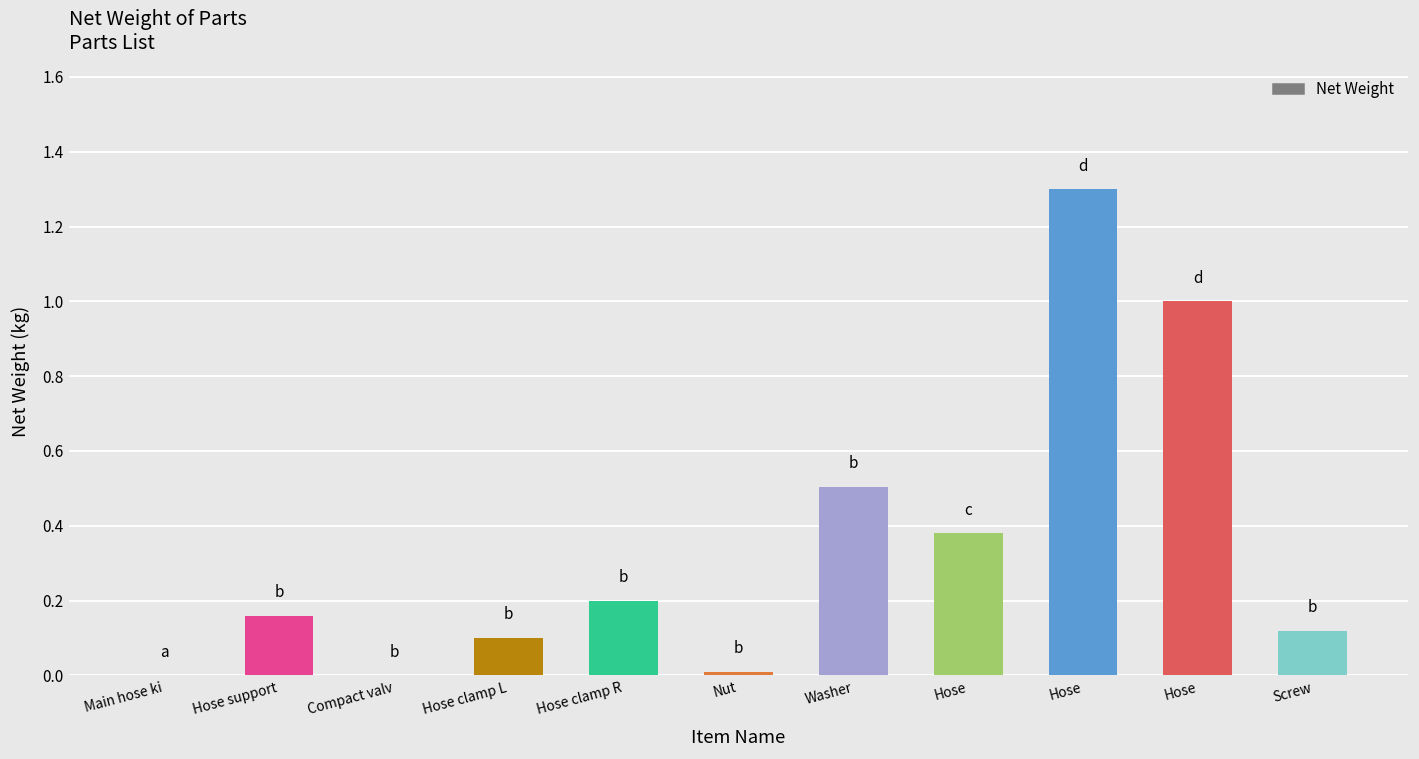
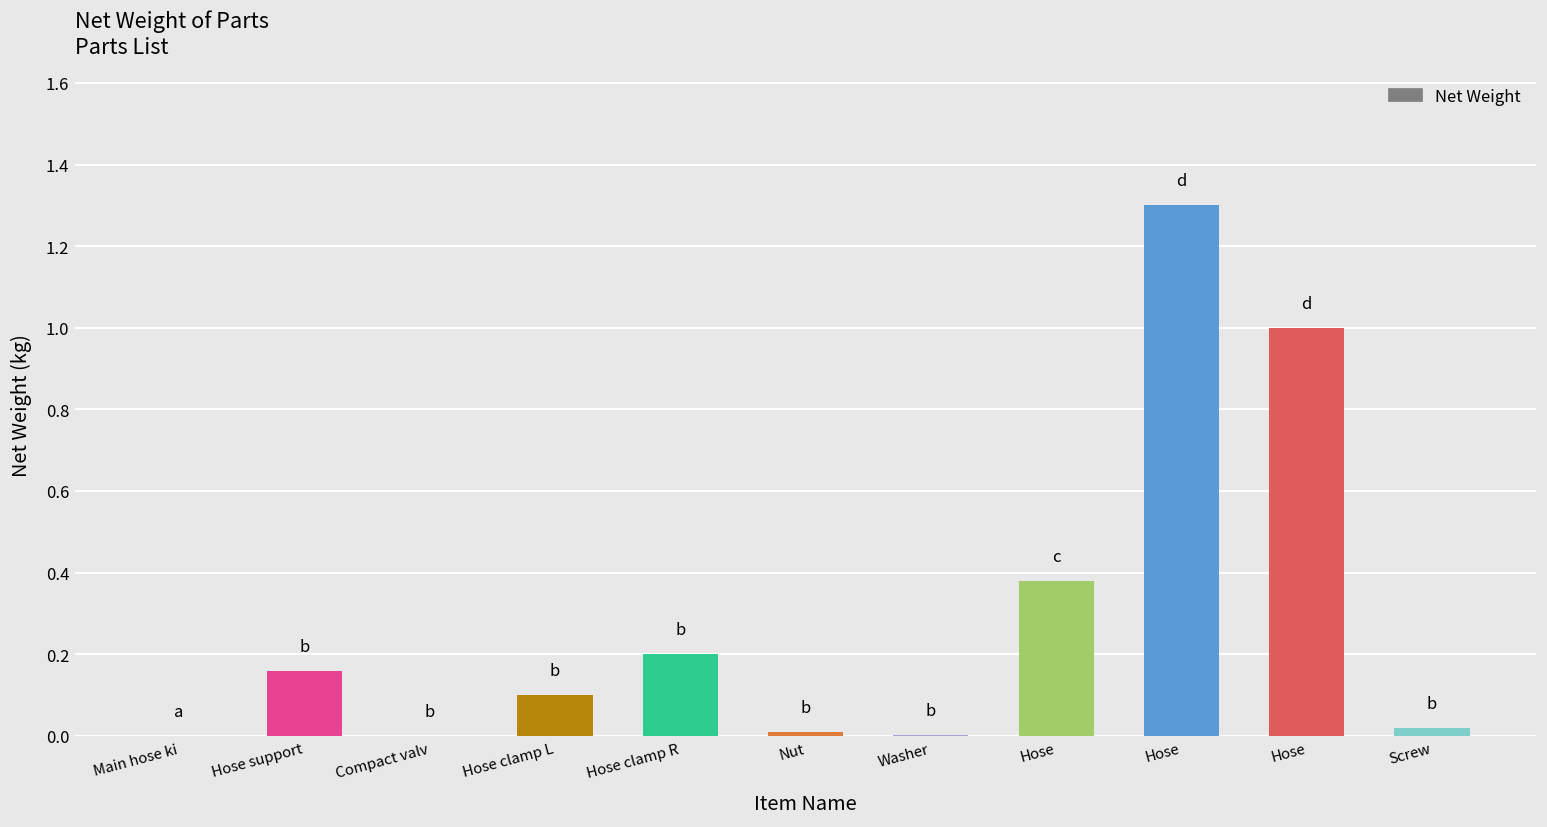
Washer: 0.50 -> 0.00
Screw: 0.12 -> 0.02
